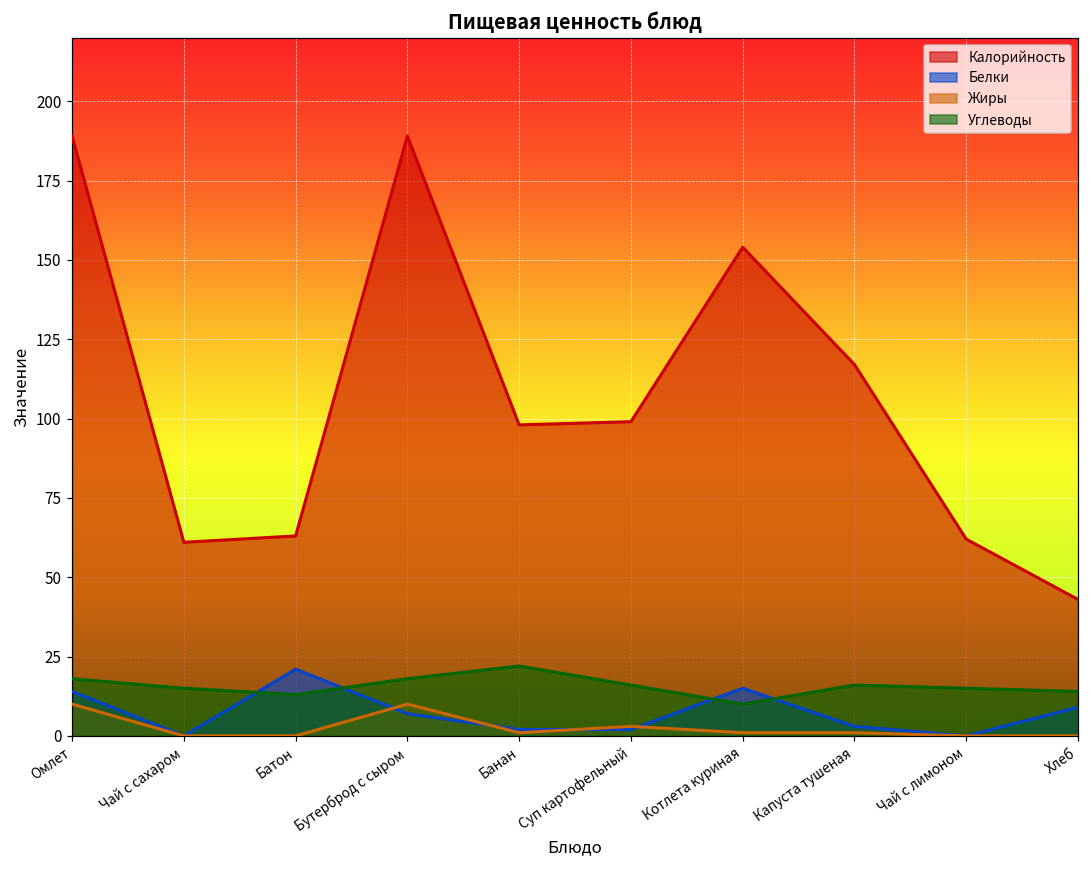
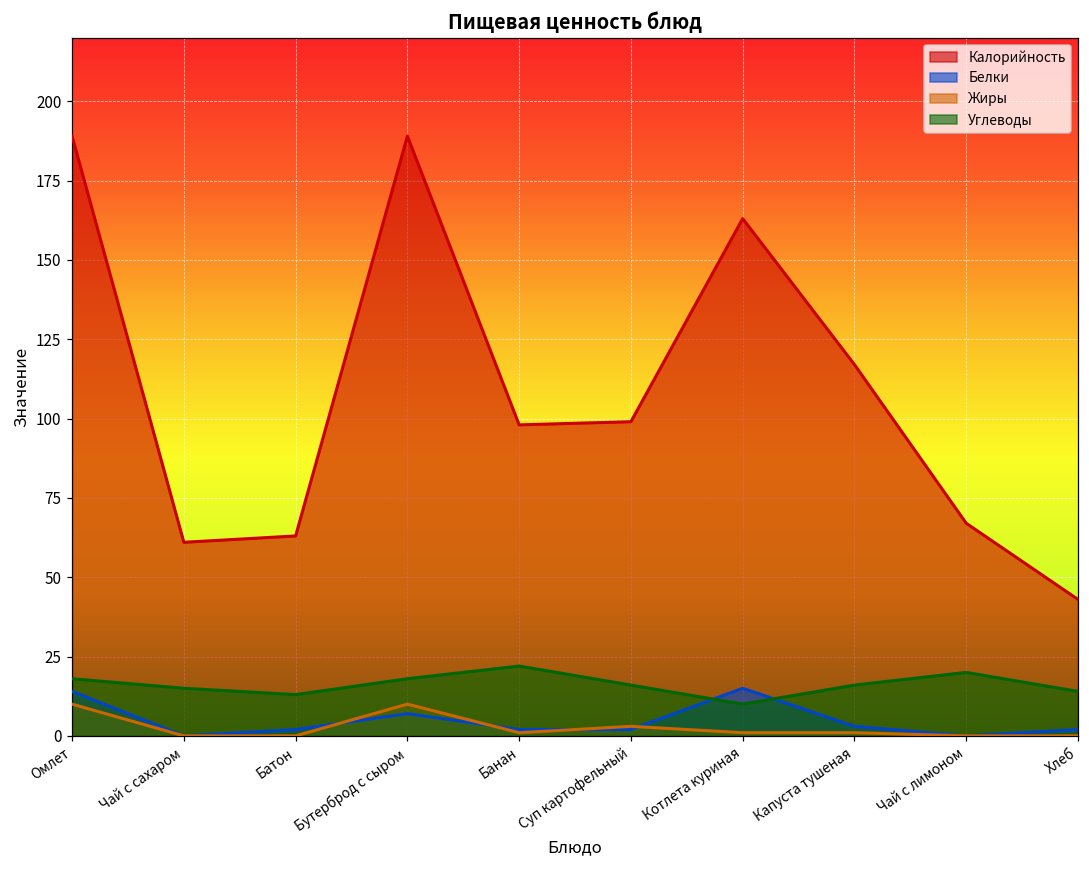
Белки, Батон: 21 -> 2
Калорийность, Котлета куриная: 154 -> 163
Калорийность, Чай с лимоном: 62 -> 67
Углеводы, Чай с лимоном: 15 -> 20
Белки, Хлеб: 9 -> 2
